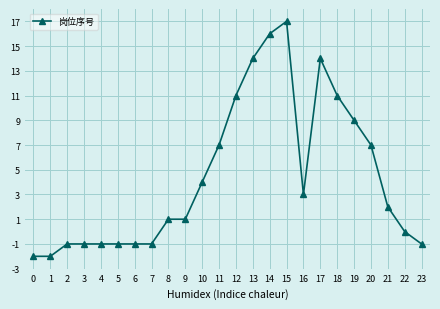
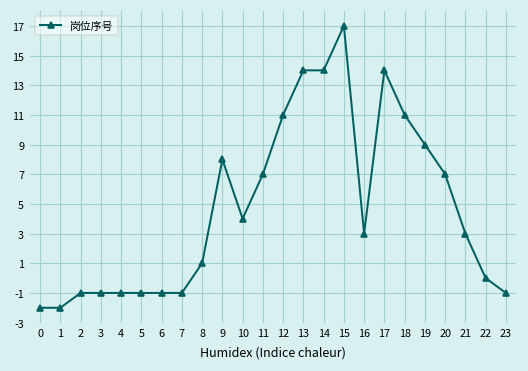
9: 1 -> 8
14: 16 -> 14
21: 2 -> 3
